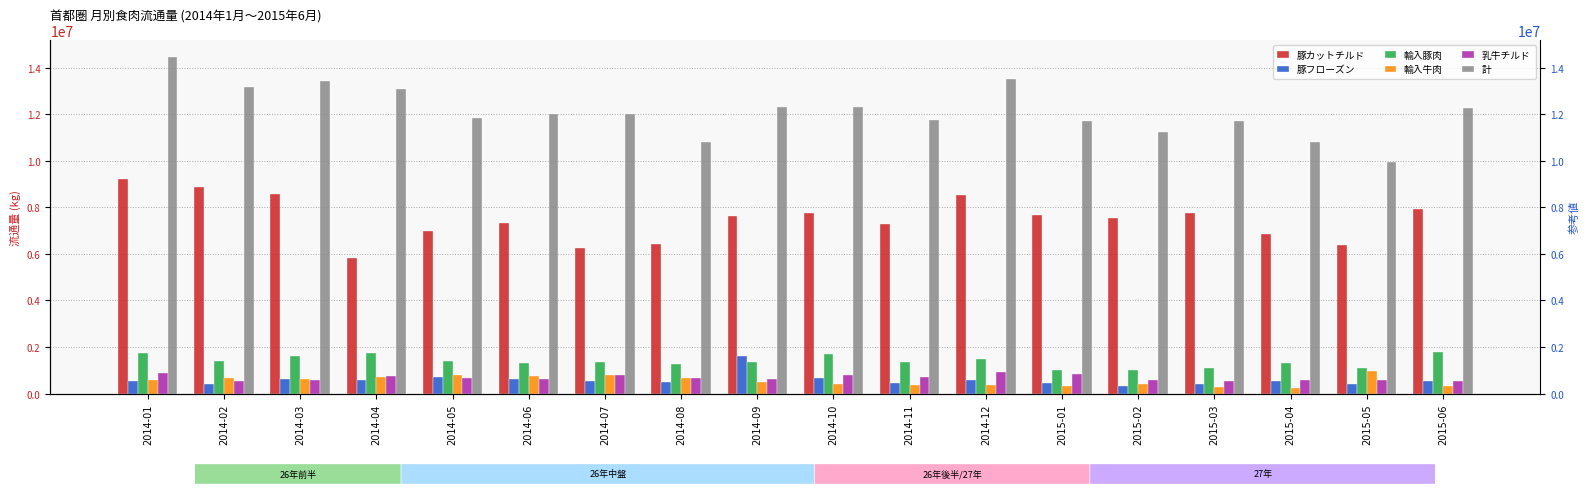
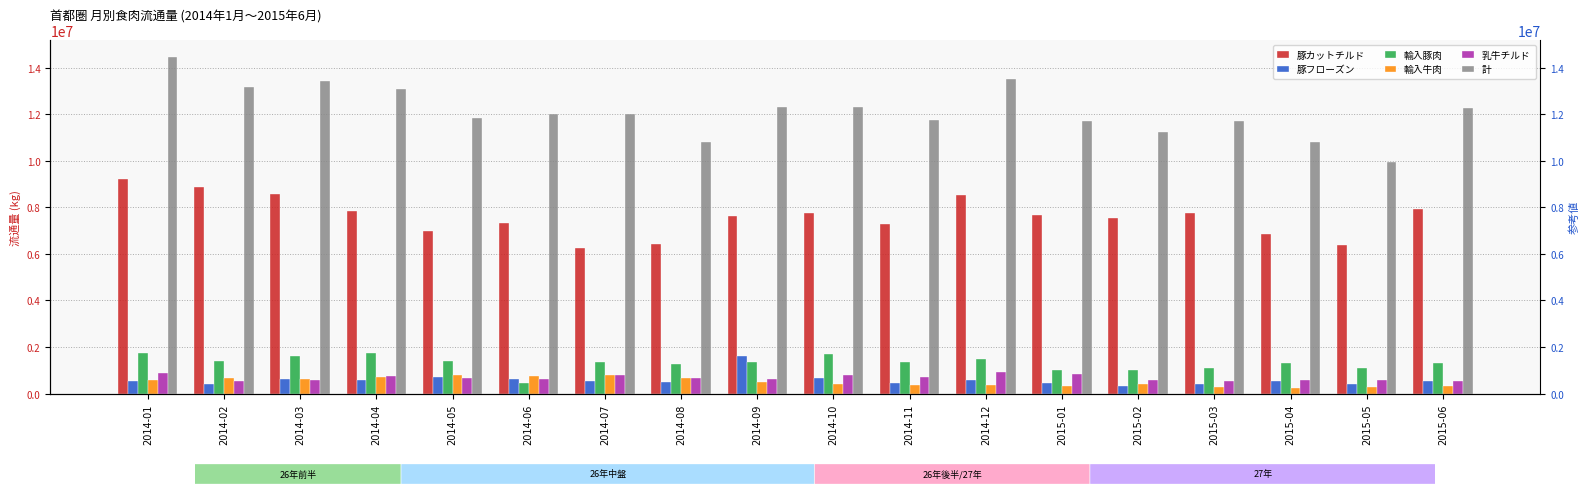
豚カットチルド, 2014-04: 5800000 -> 7900000
輸入豚肉, 2014-06: 1300000 -> 500000
輸入牛肉, 2015-05: 1000000 -> 300000
輸入豚肉, 2015-06: 1800000 -> 1300000
